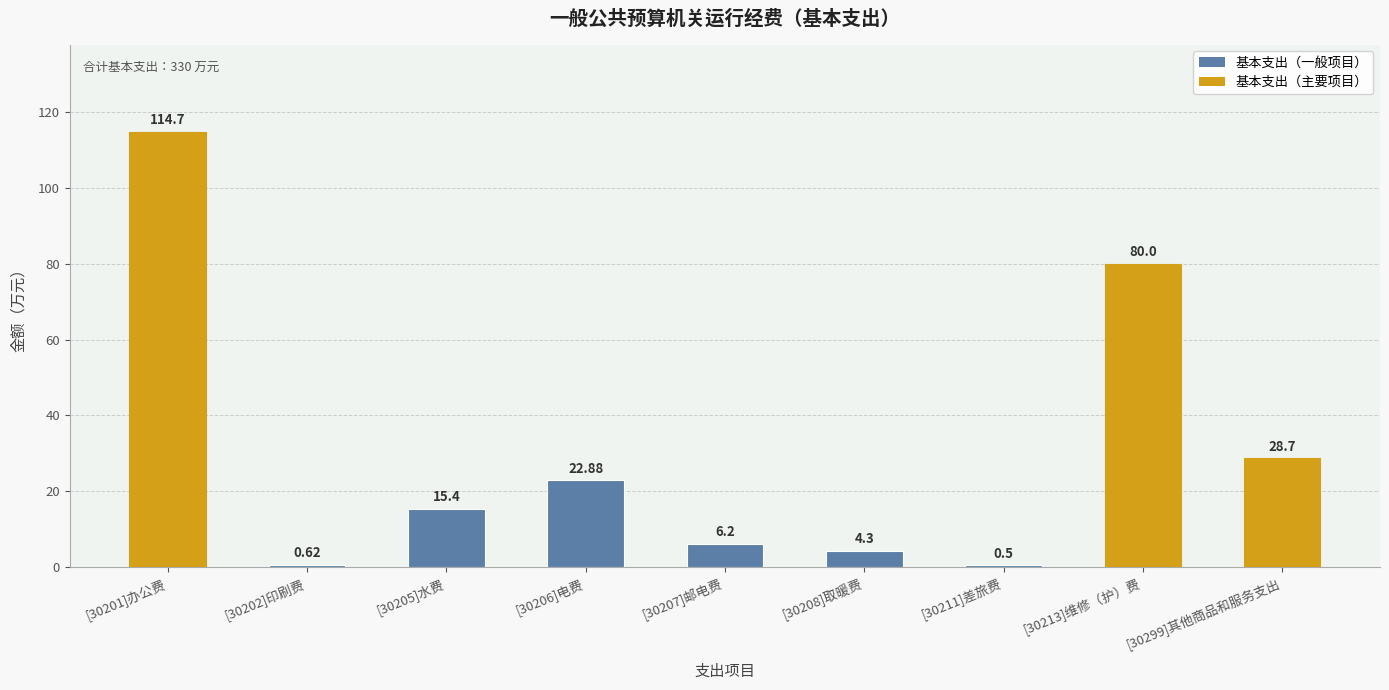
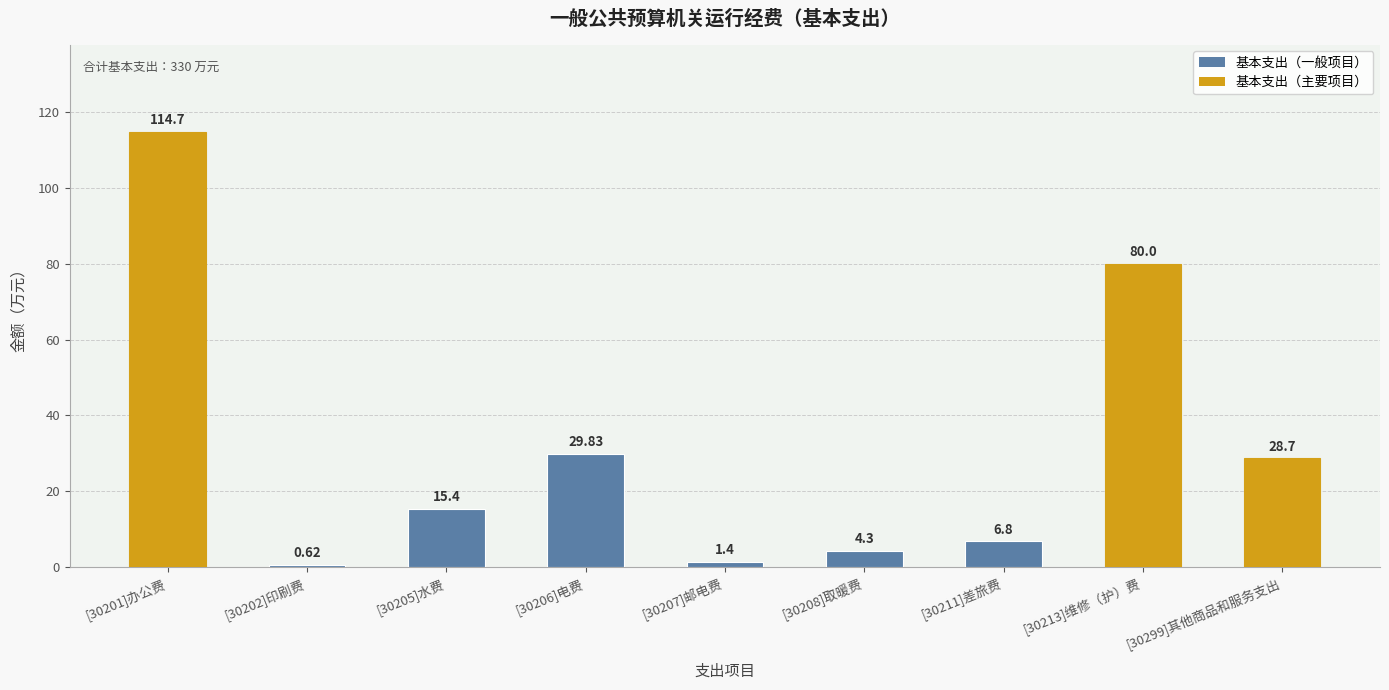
[30206]电费: 22.88 -> 29.83
[30207]邮电费: 6.2 -> 1.4
[30211]差旅费: 0.5 -> 6.8
